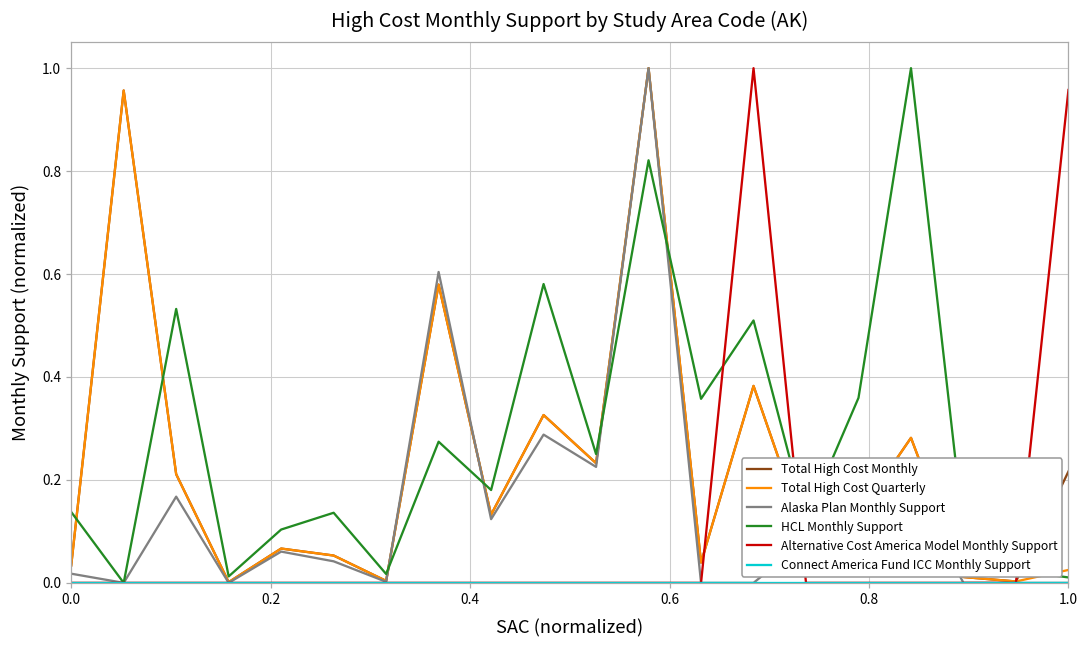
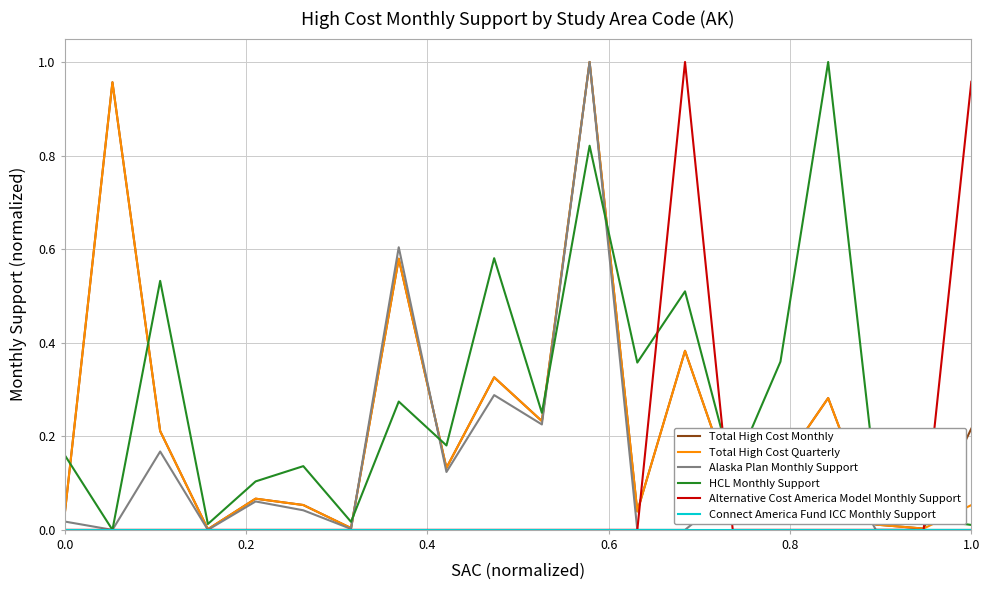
HCL Monthly Support, 0.0: 0.14 -> 0.16
Total High Cost Quarterly, 1.0: 0.03 -> 0.05
